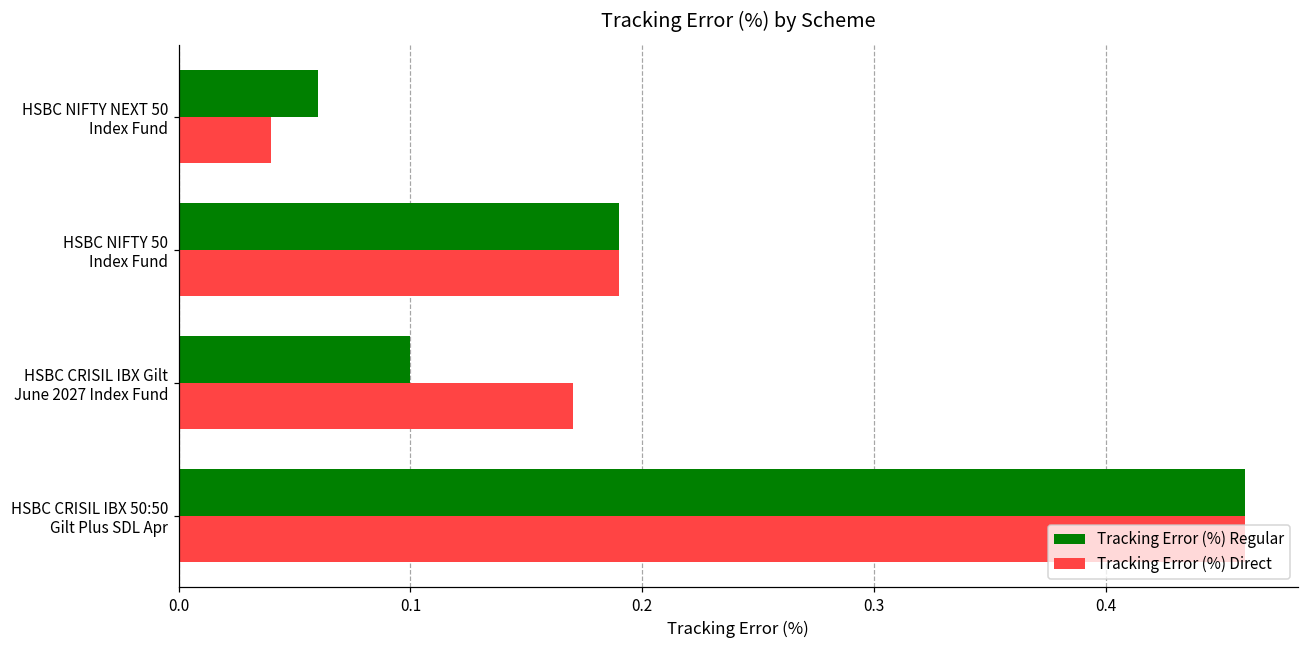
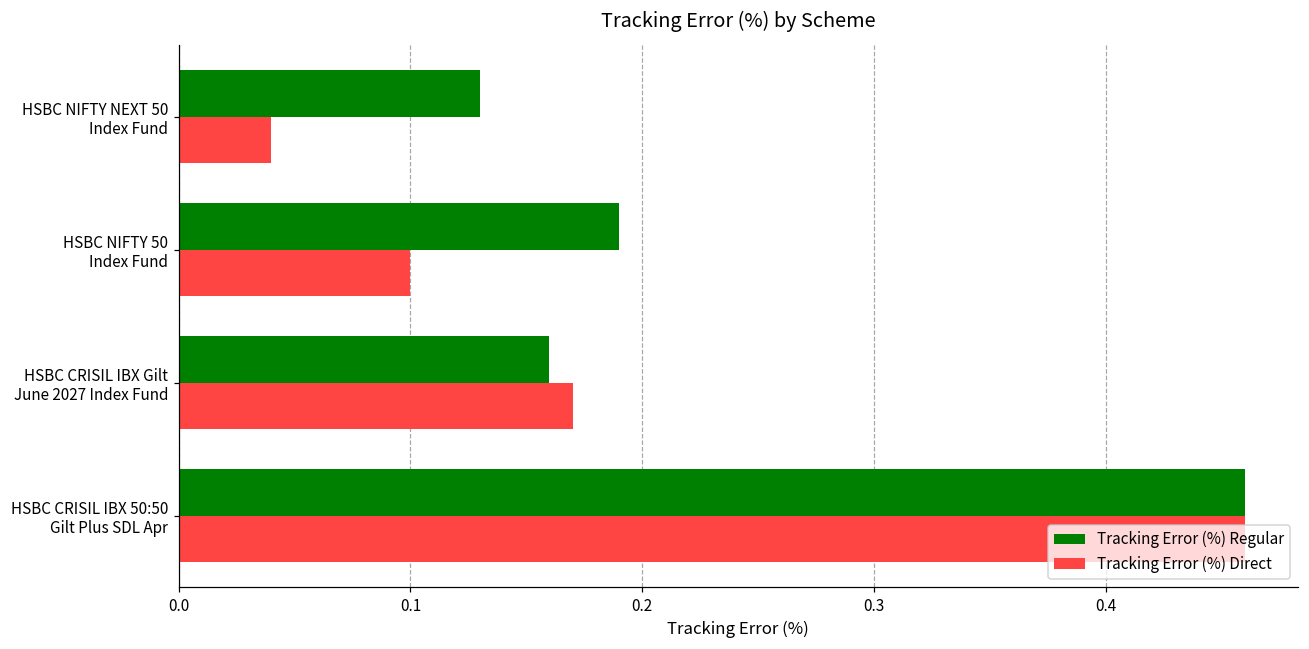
Tracking Error (%) Regular, HSBC NIFTY NEXT 50 Index Fund: 0.06 -> 0.13
Tracking Error (%) Direct, HSBC NIFTY 50 Index Fund: 0.19 -> 0.10
Tracking Error (%) Regular, HSBC CRISIL IBX Gilt June 2027 Index Fund: 0.10 -> 0.16
